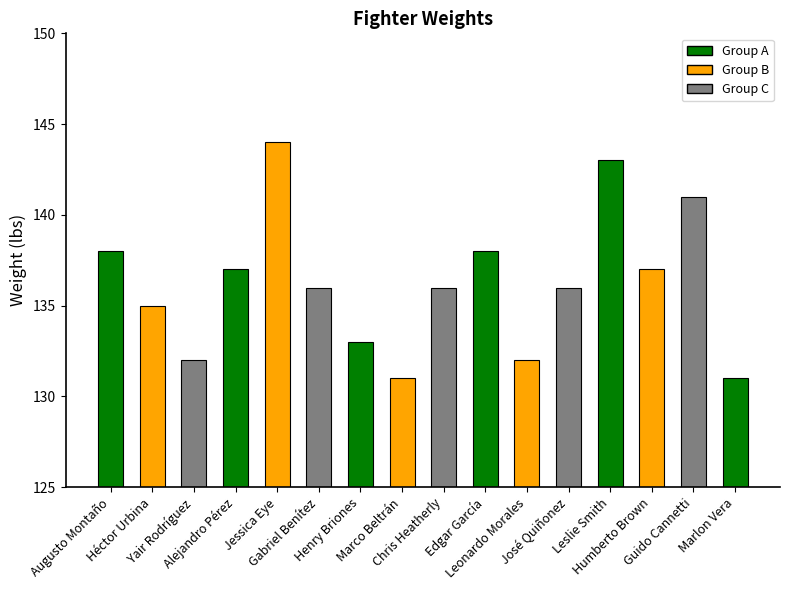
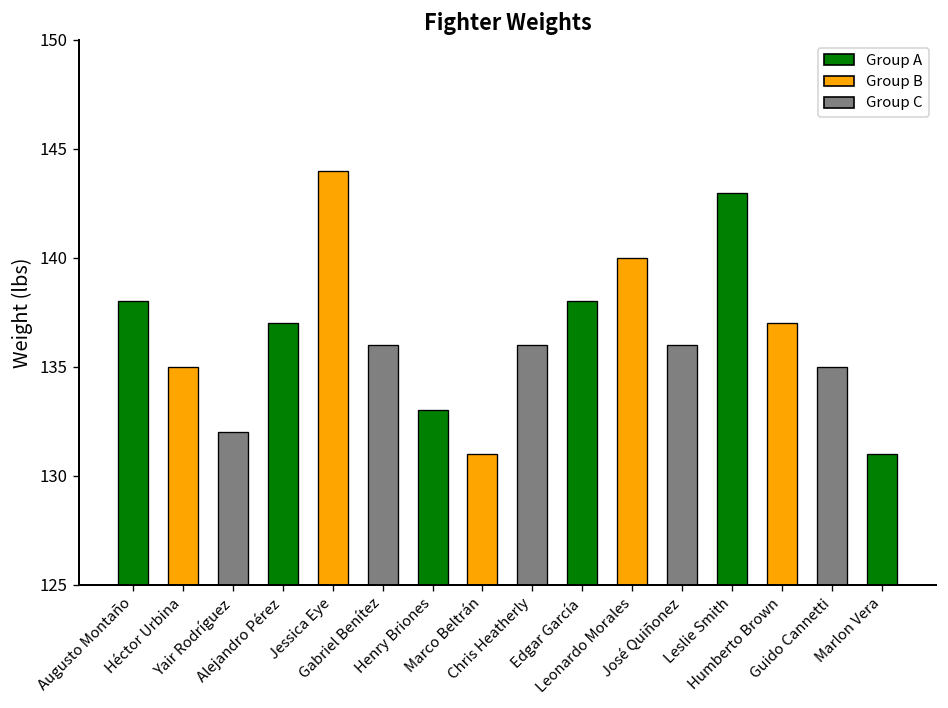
Leonardo Morales: 132 -> 140
Guido Cannetti: 141 -> 135
